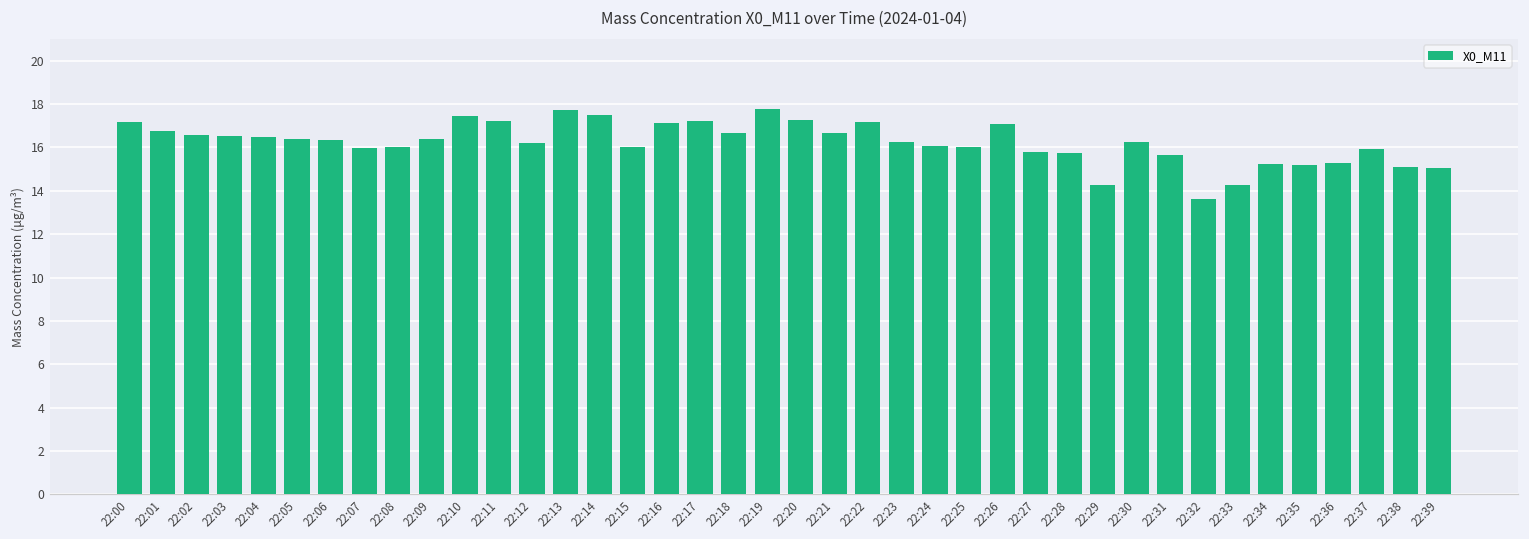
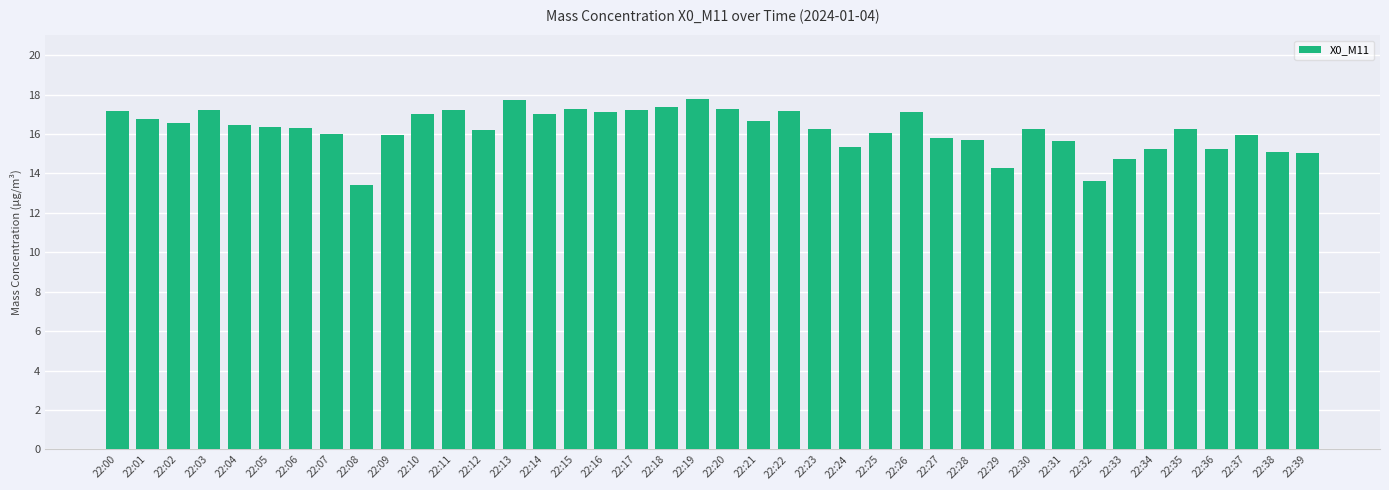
22:03: 16.5 -> 17.2
22:08: 16.0 -> 13.4
22:09: 16.4 -> 16.0
22:10: 17.5 -> 17.0
22:14: 17.5 -> 17.0
22:15: 16.0 -> 17.3
22:18: 16.7 -> 17.4
22:24: 16.1 -> 15.4
22:33: 14.3 -> 14.7
22:35: 15.2 -> 16.3
